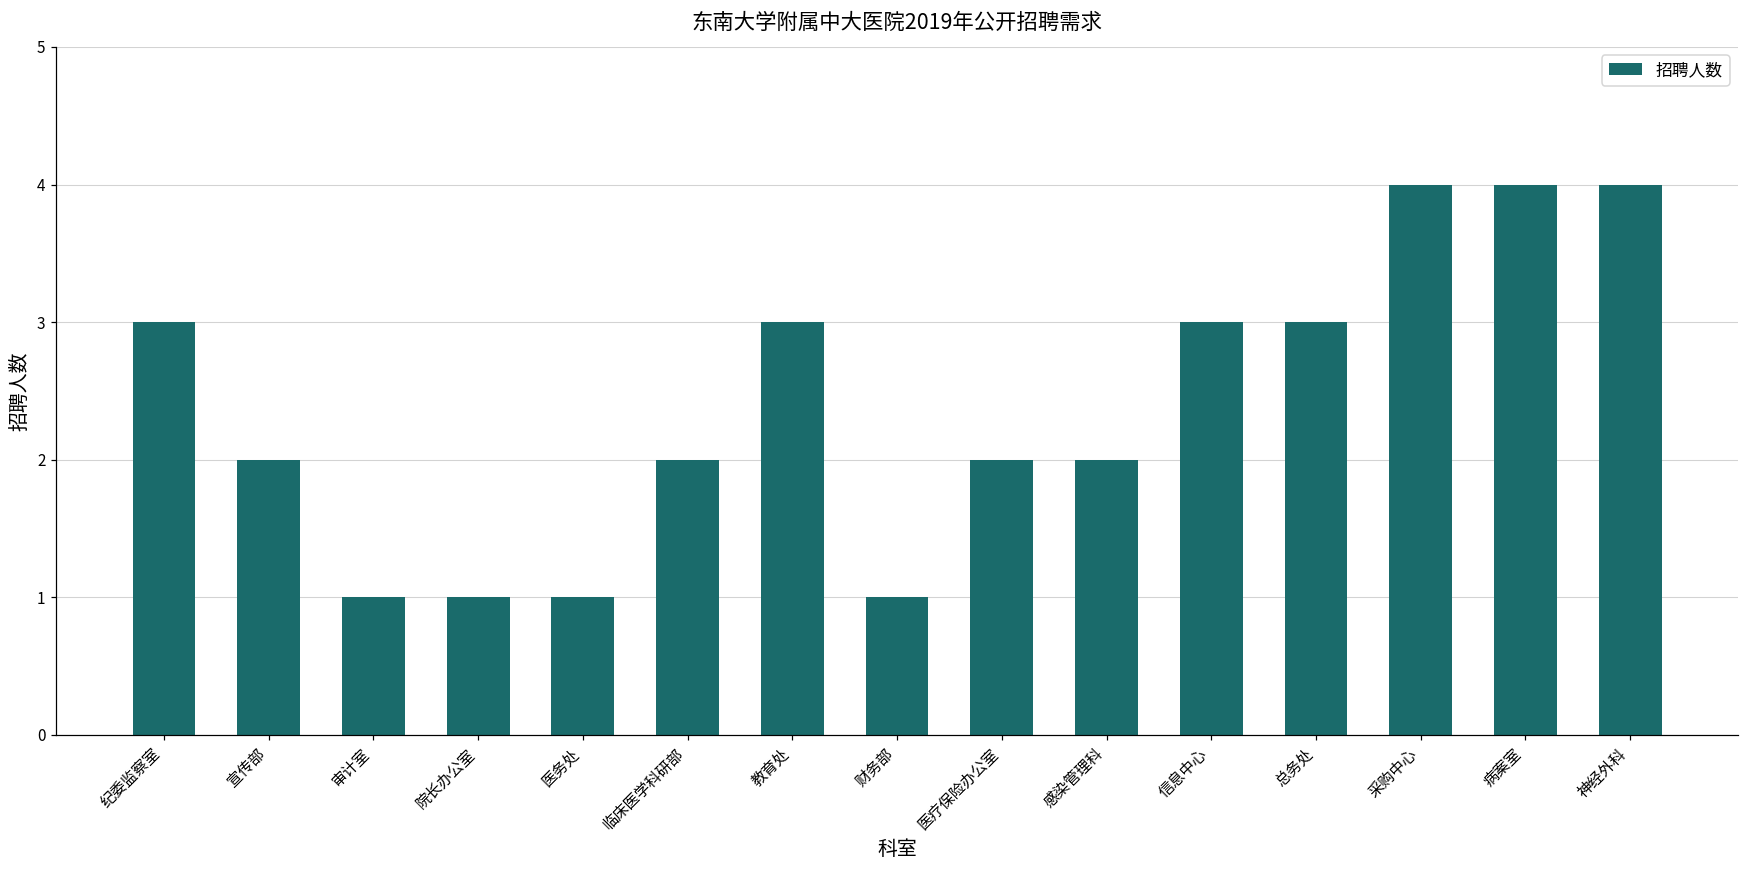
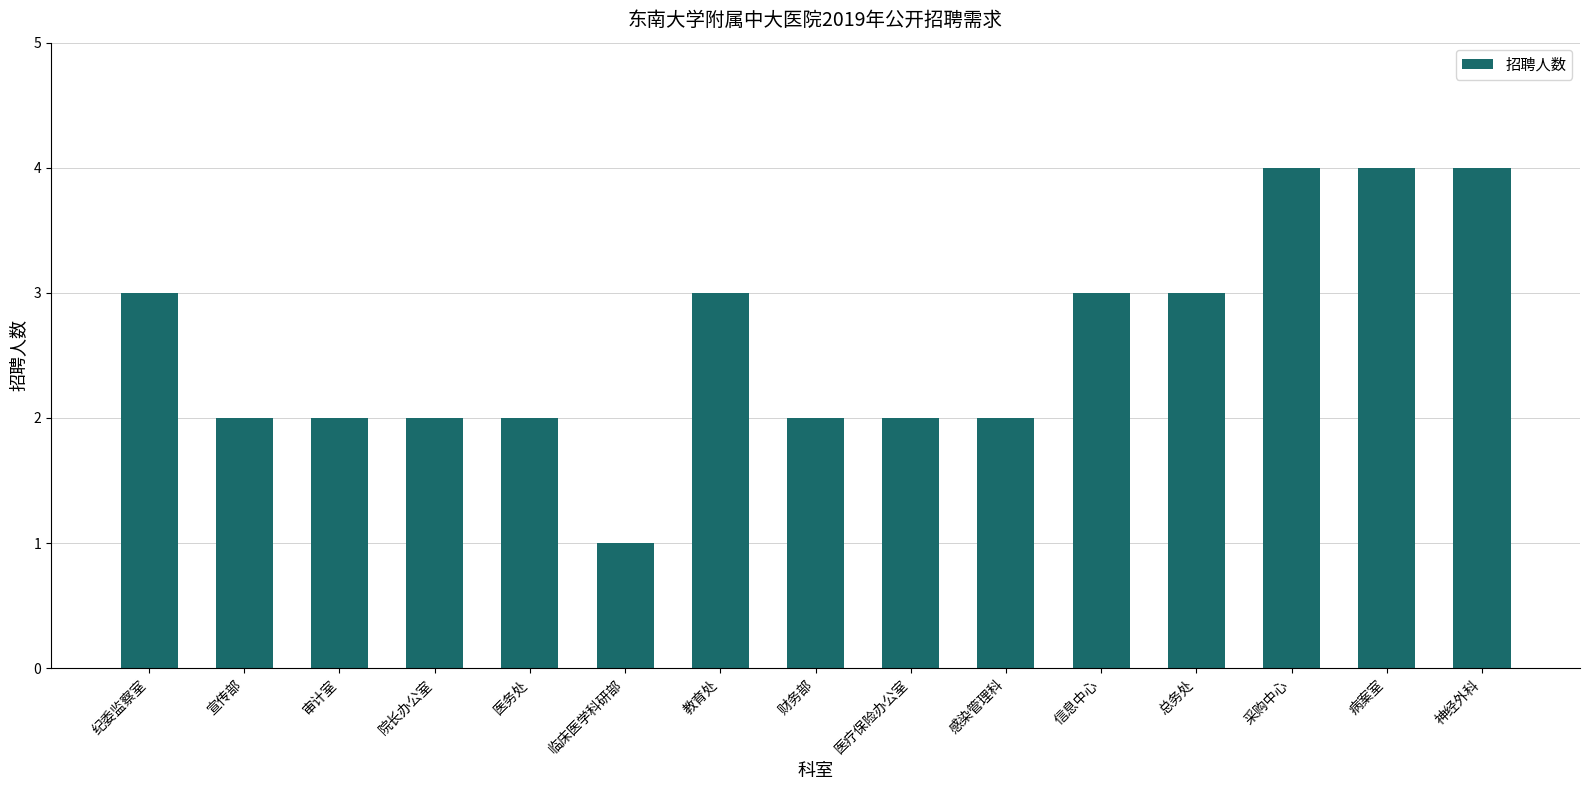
审计室: 1 -> 2
院长办公室: 1 -> 2
医务处: 1 -> 2
临床医学科研部: 2 -> 1
财务部: 1 -> 2
